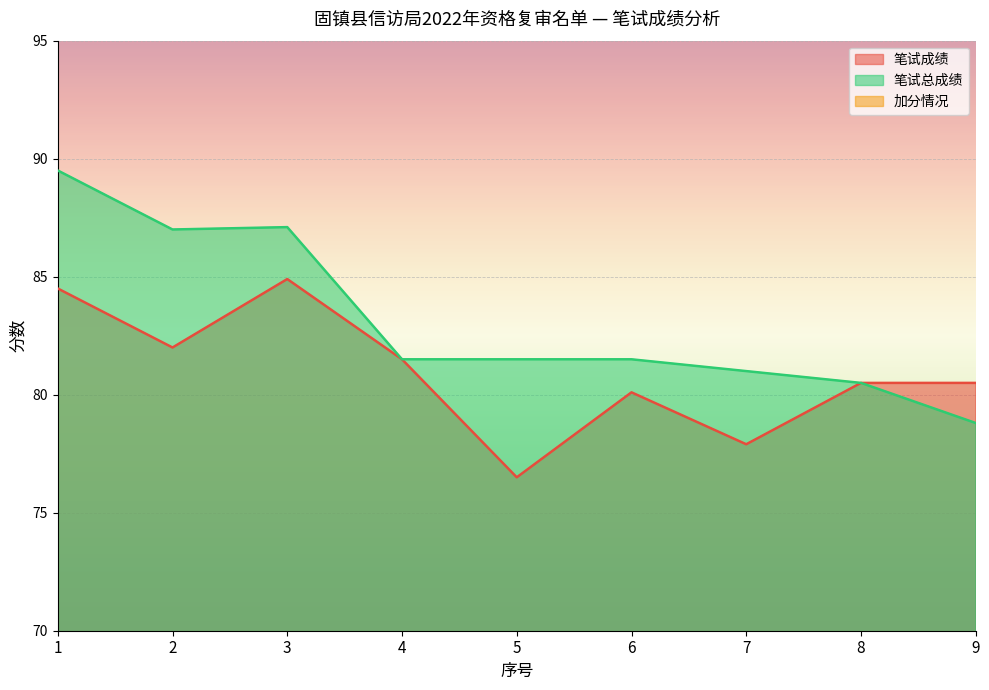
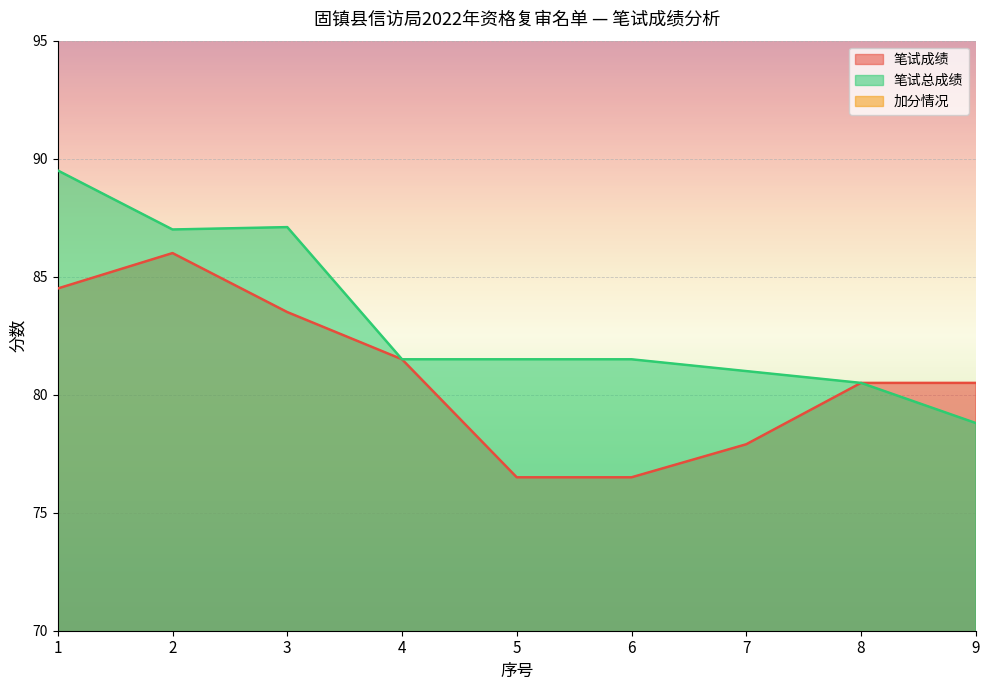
笔试成绩, 2: 82 -> 86
笔试成绩, 3: 84.9 -> 83.5
笔试成绩, 6: 80.1 -> 76.5
